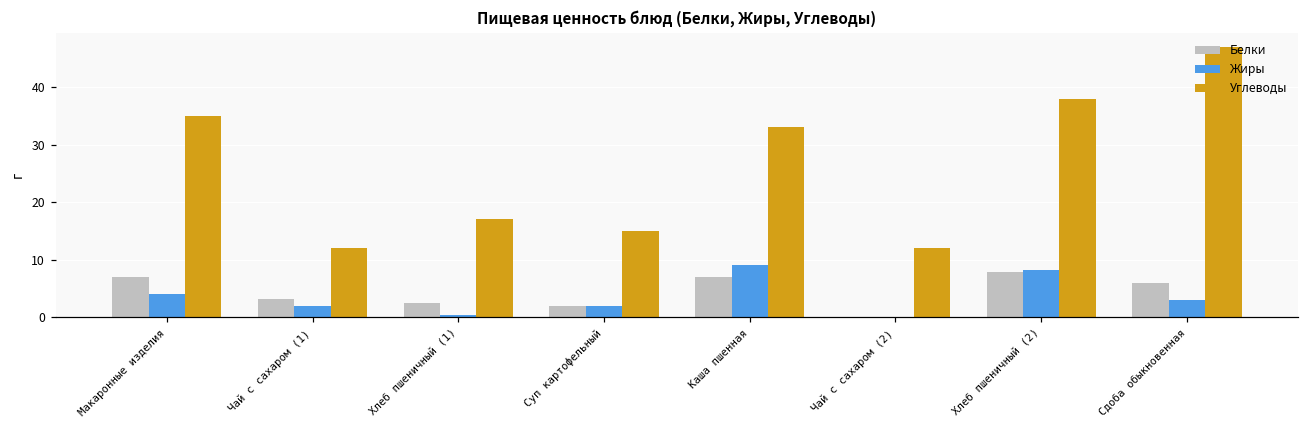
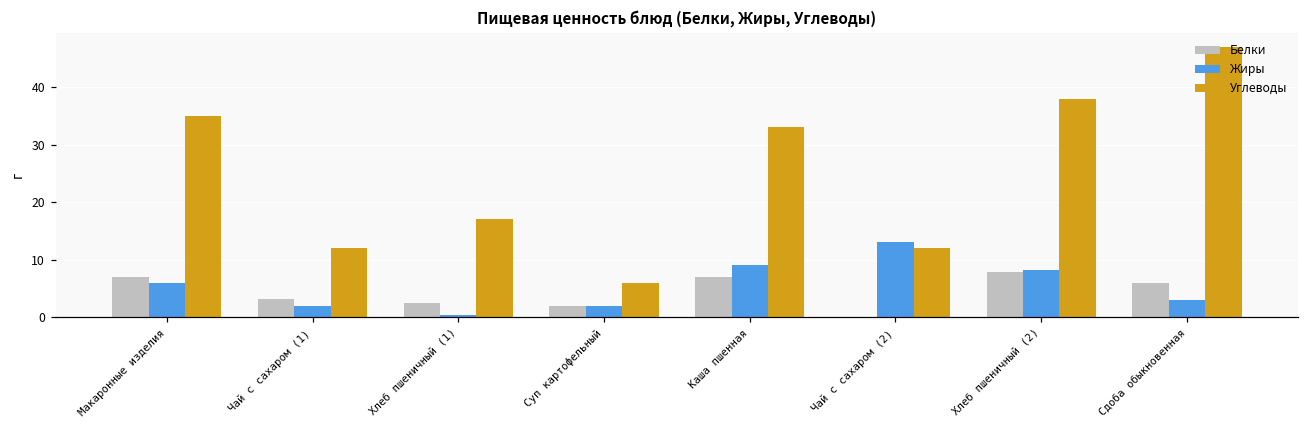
Жиры, Макаронные изделия: 4 -> 6
Углеводы, Суп картофельный: 15 -> 6
Жиры, Чай с сахаром (2): 0 -> 13
